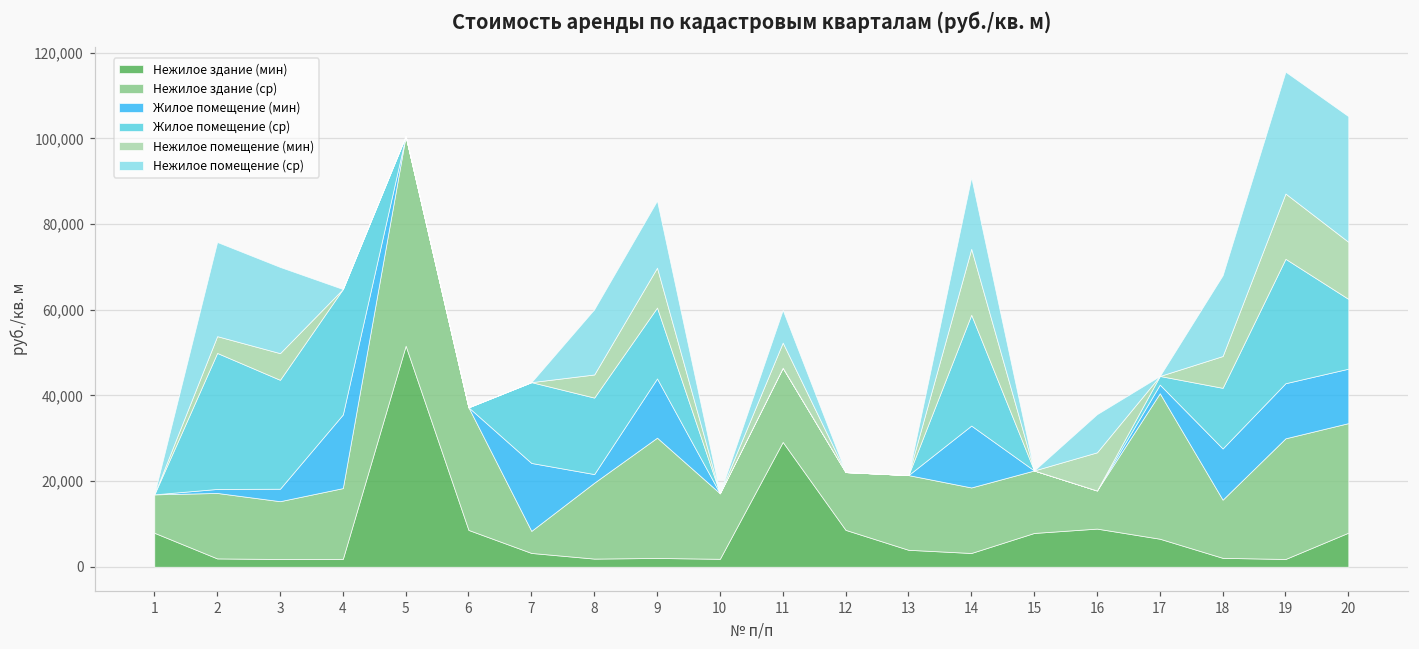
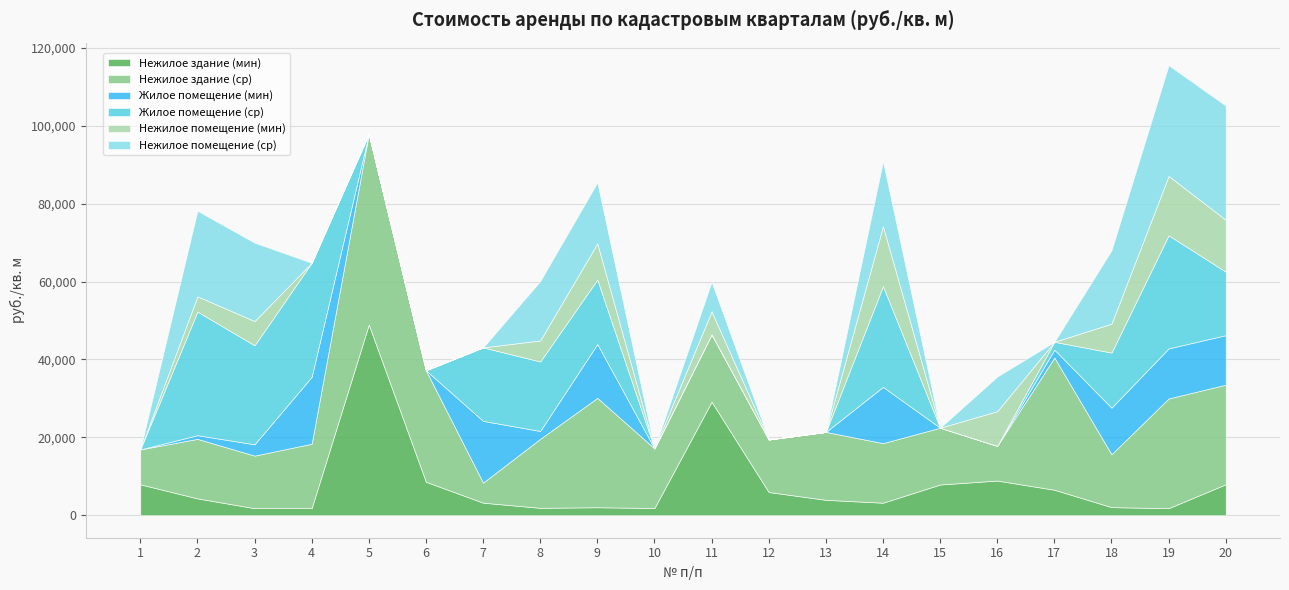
Нежилое здание (мин), 2: 2,000 -> 4,000
Нежилое здание (мин), 5: 52,000 -> 49,000
Нежилое здание (мин), 12: 9,000 -> 6,000
